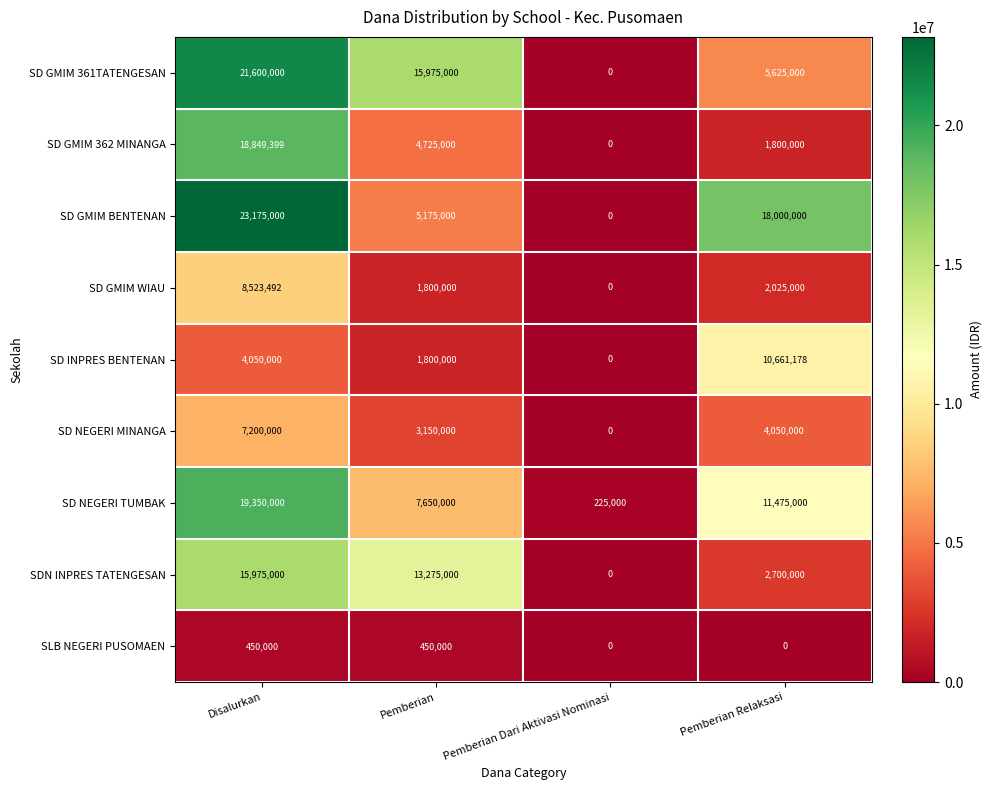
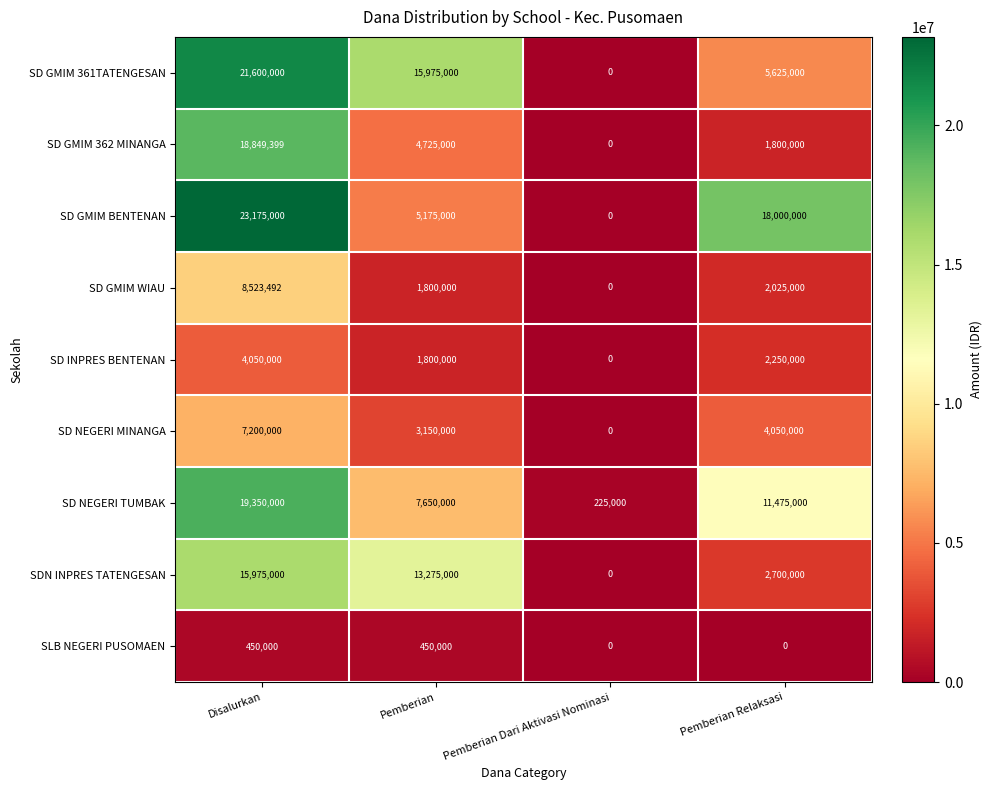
SD INPRES BENTENAN, Pemberian Relaksasi: 10,661,178 -> 2,250,000
